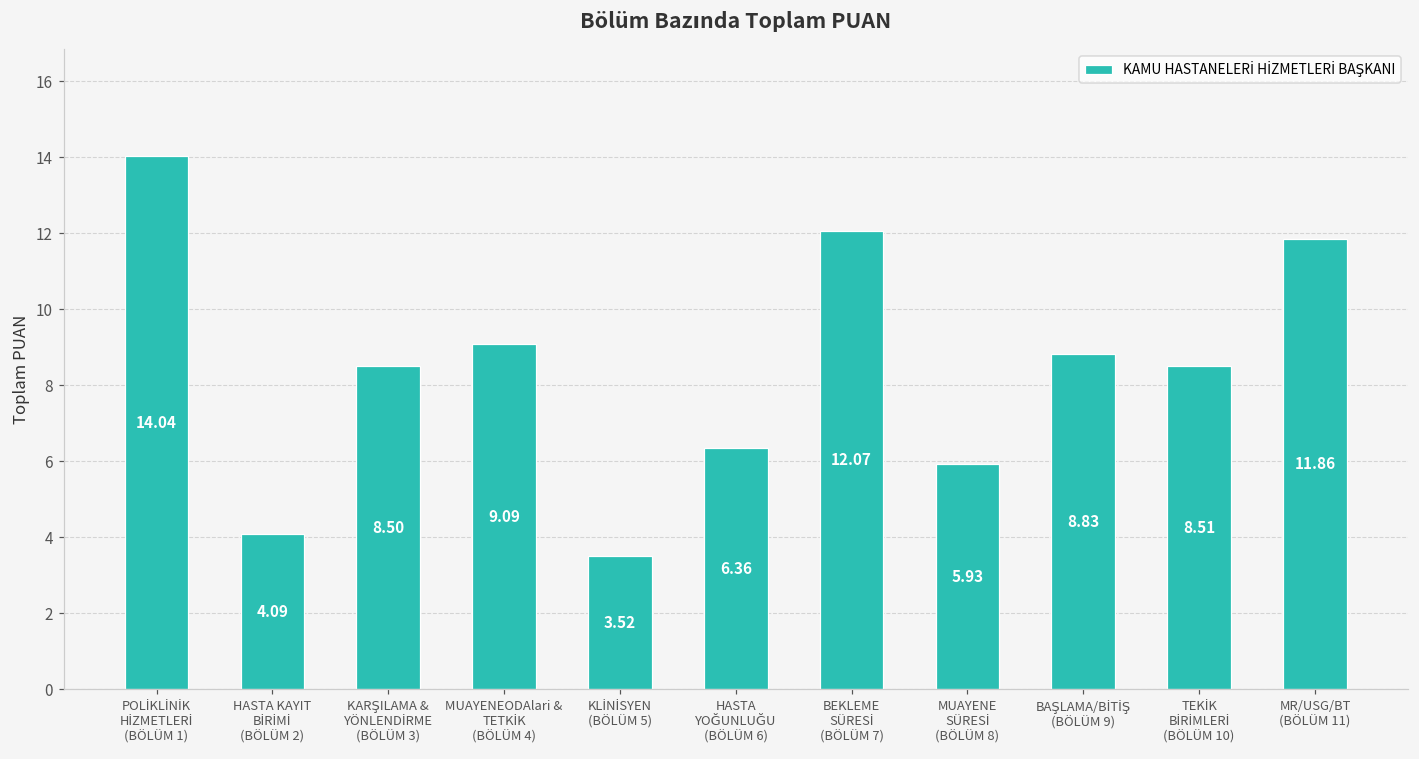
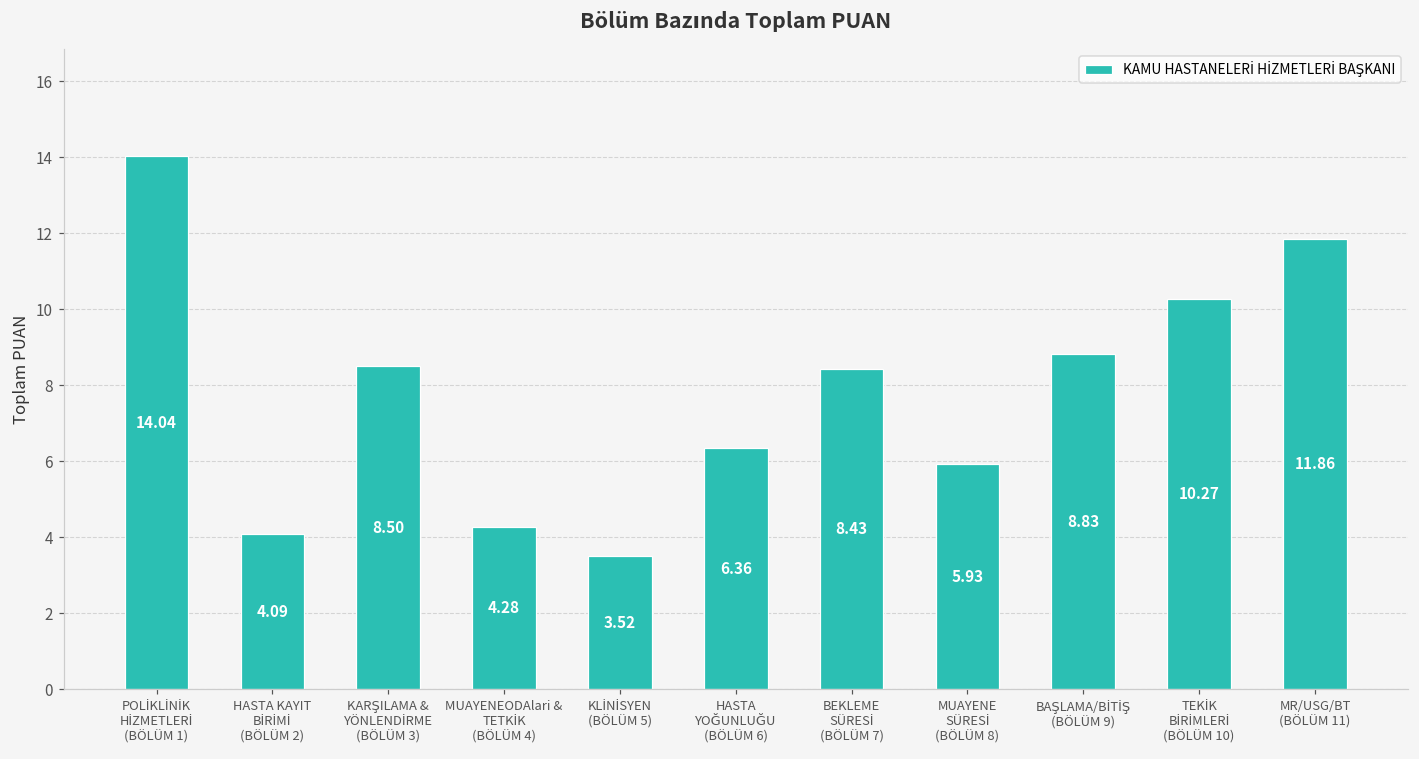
MUAYENEODAlari & TETKİK (BÖLÜM 4): 9.09 -> 4.28
BEKLEME SÜRESİ (BÖLÜM 7): 12.07 -> 8.43
TEKİK BİRİMLERİ (BÖLÜM 10): 8.51 -> 10.27
